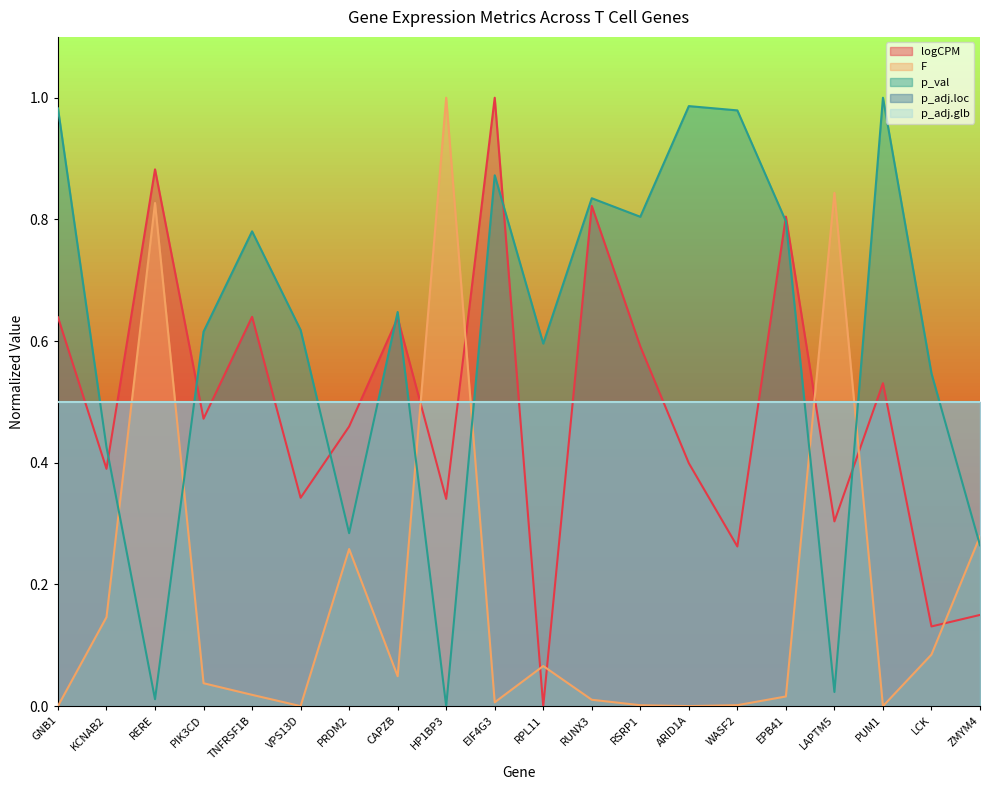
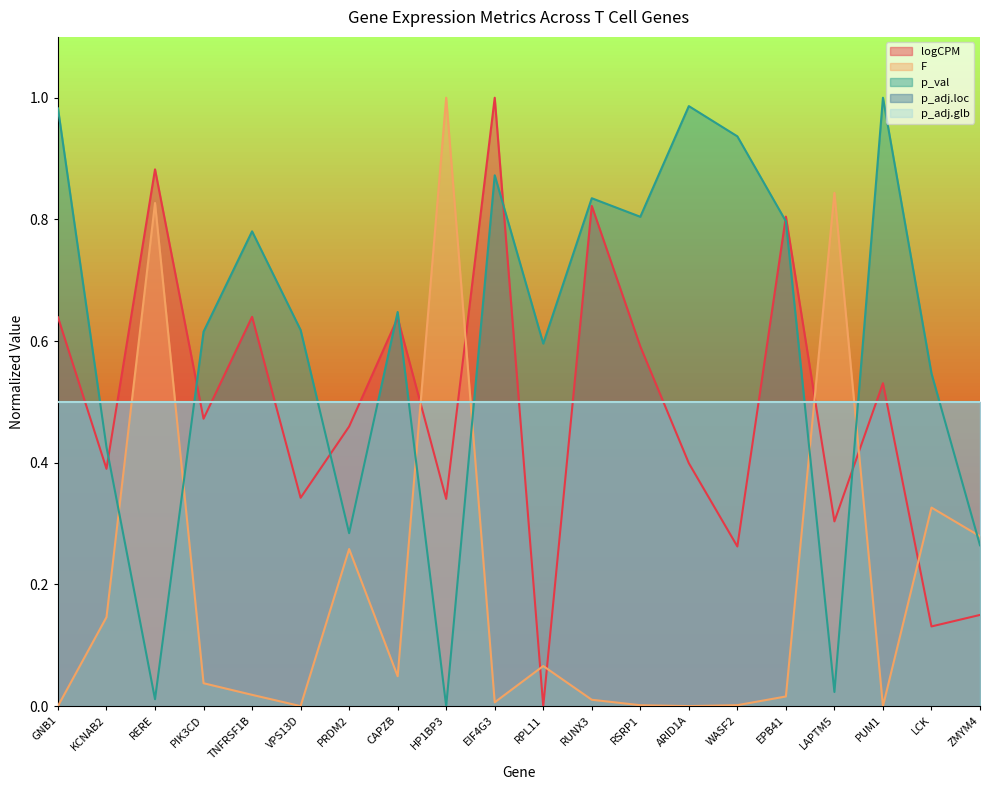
p_val, WASF2: 0.98 -> 0.94
F, LCK: 0.08 -> 0.33
